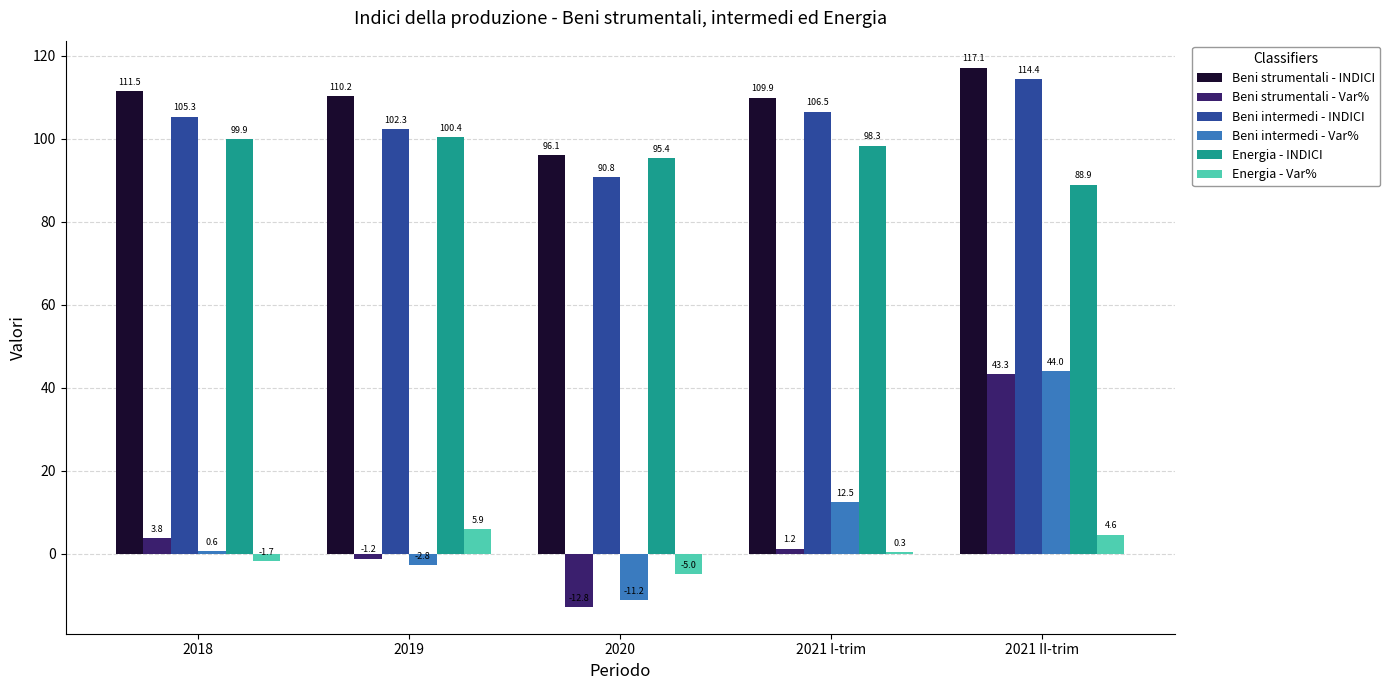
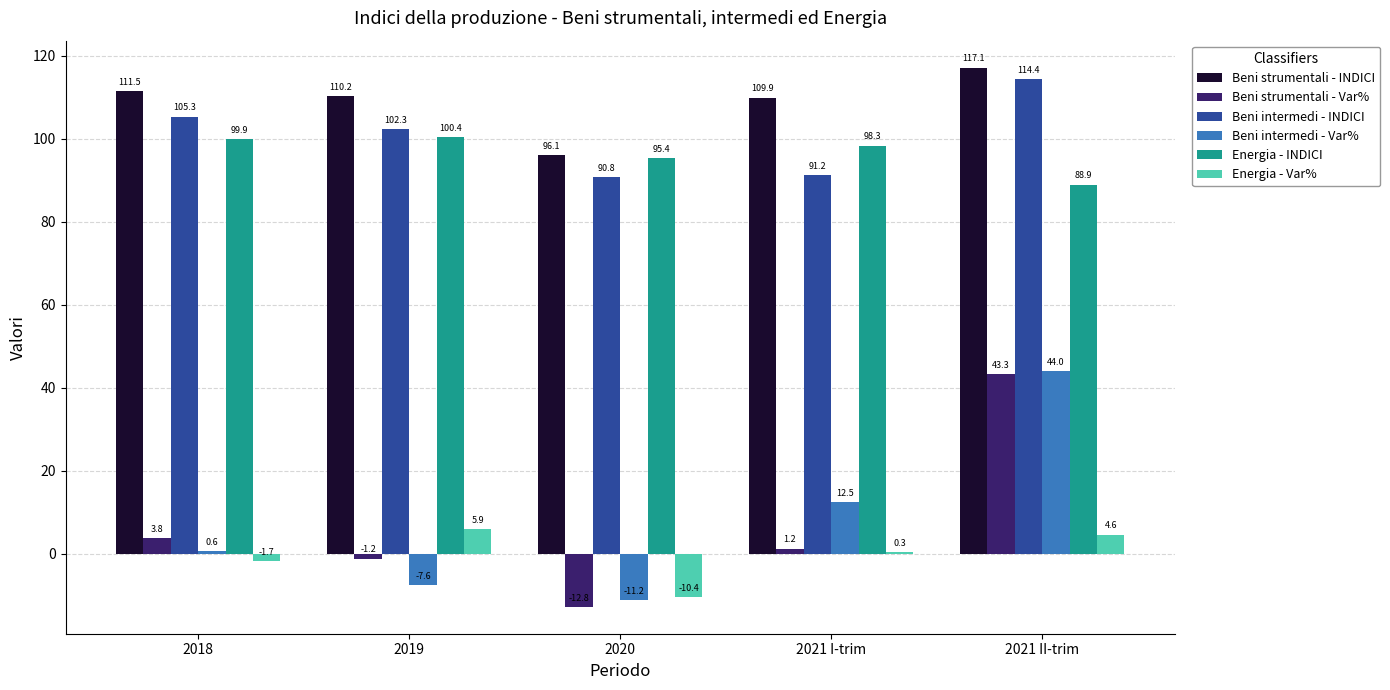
Beni intermedi - Var%, 2019: -2.8 -> -7.6
Energia - Var%, 2020: -5.0 -> -10.4
Beni intermedi - INDICI, 2021 I-trim: 106.5 -> 91.2
